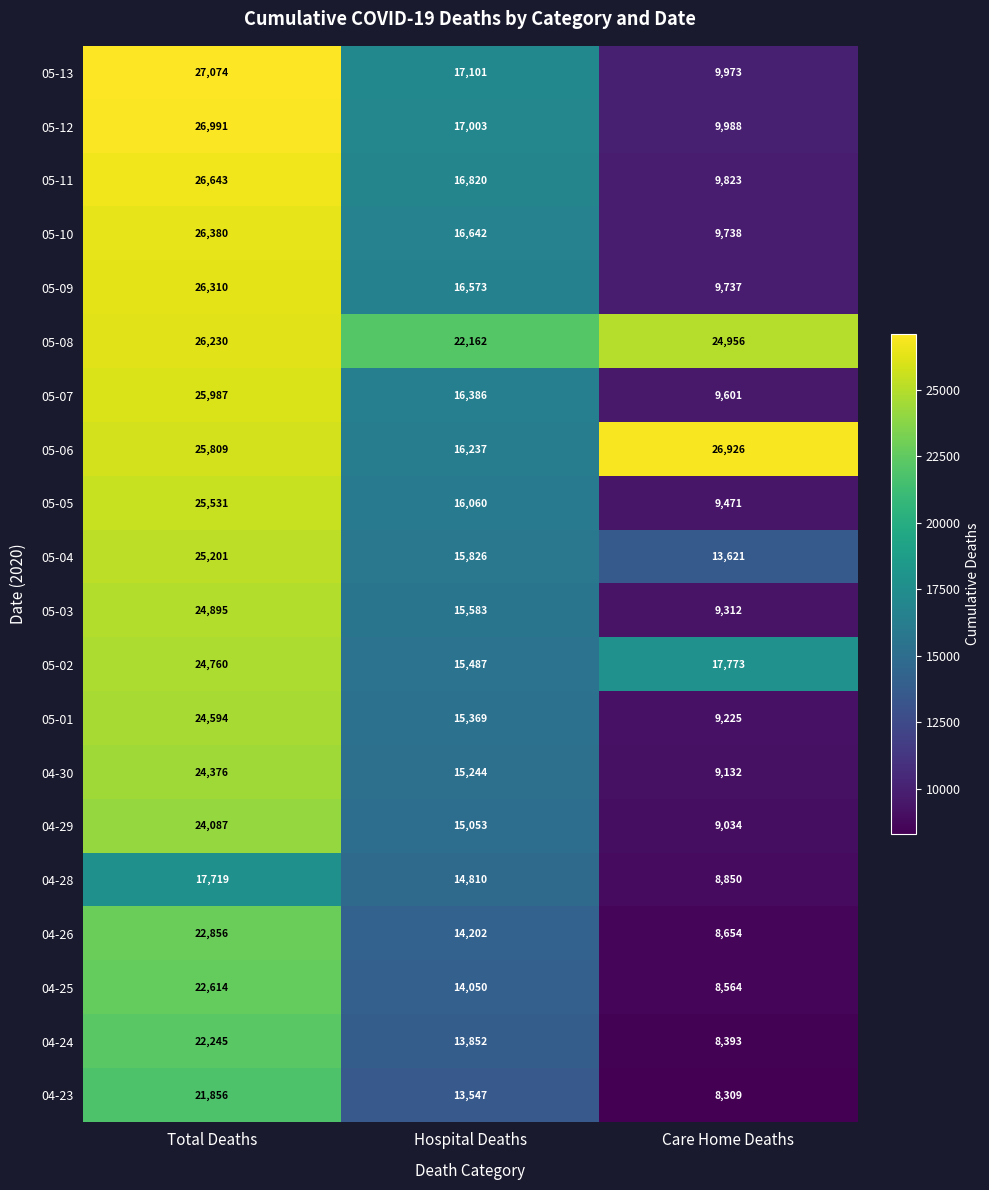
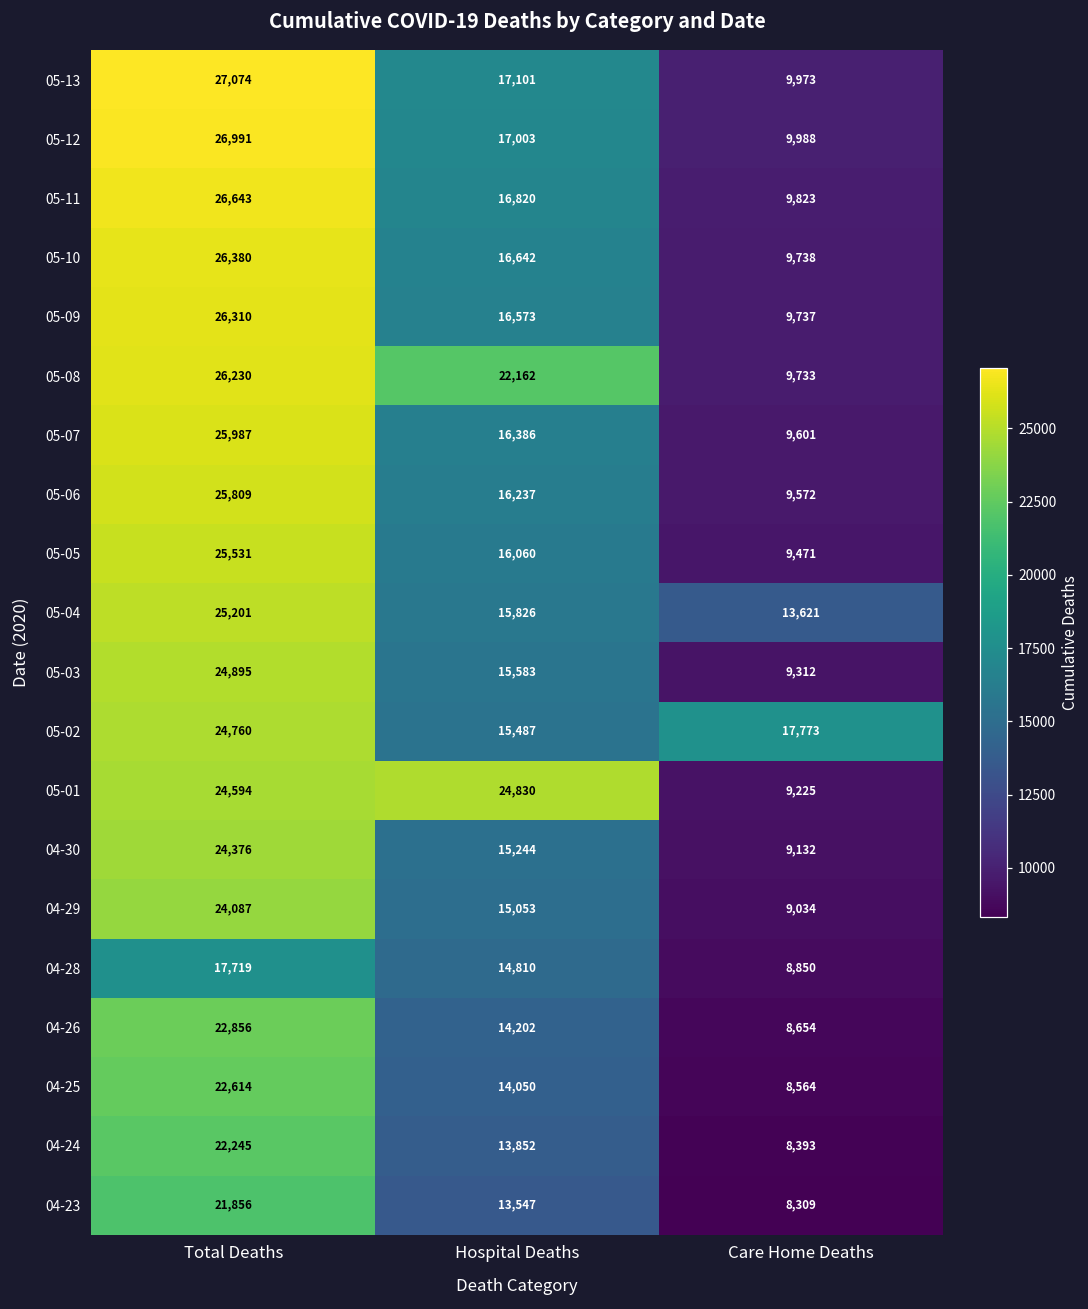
05-08, Care Home Deaths: 24,956 -> 9,733
05-06, Care Home Deaths: 26,926 -> 9,572
05-01, Hospital Deaths: 15,369 -> 24,830
